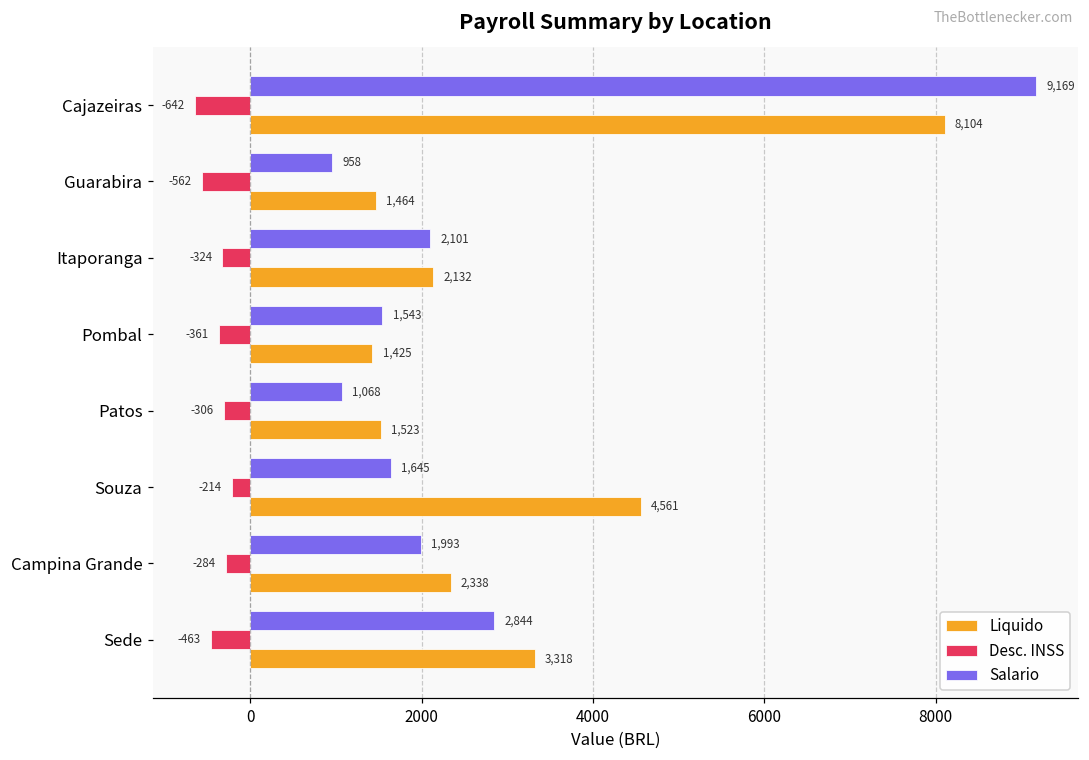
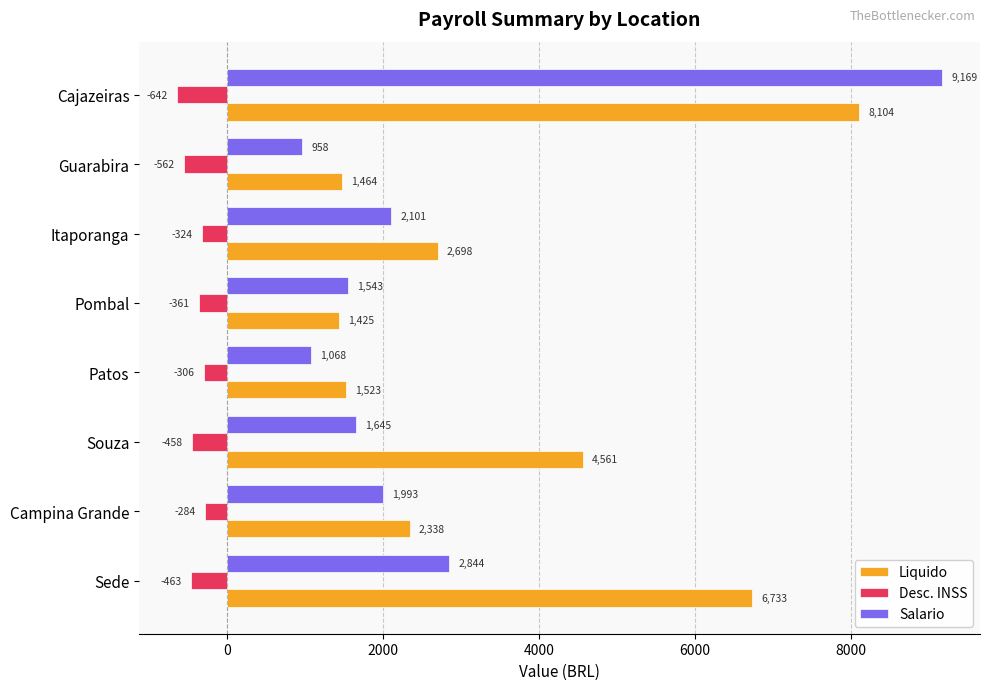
Liquido, Itaporanga: 2,132 -> 2,698
Desc. INSS, Souza: -214 -> -458
Liquido, Sede: 3,318 -> 6,733
